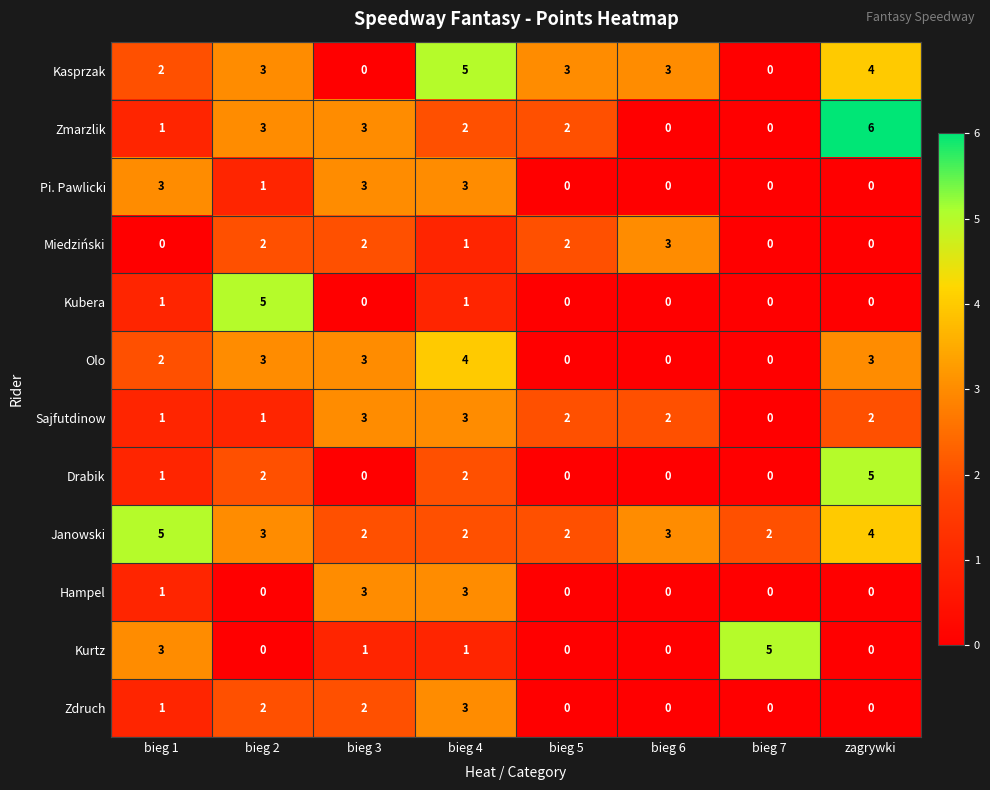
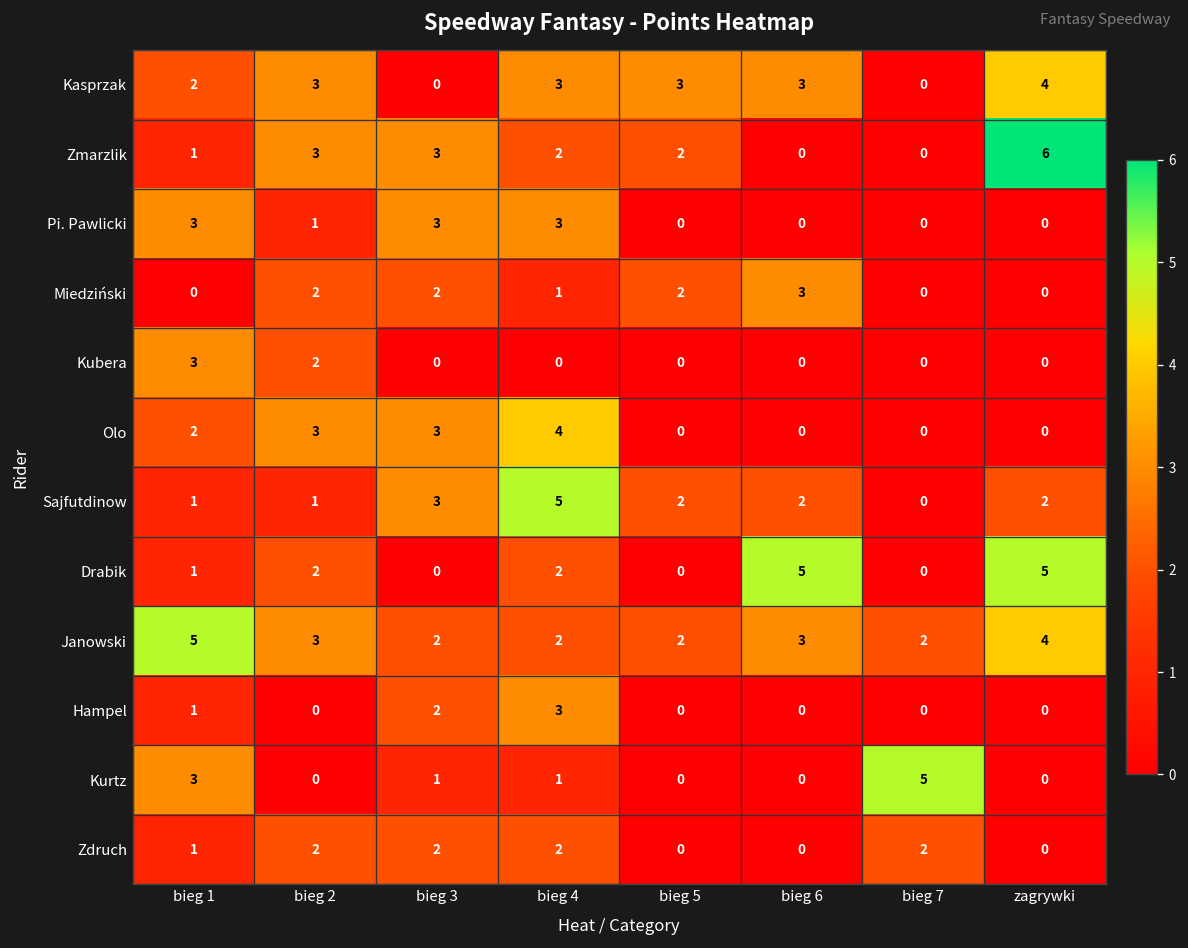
Kasprzak, bieg 4: 5 -> 3
Kubera, bieg 1: 1 -> 3
Kubera, bieg 2: 5 -> 2
Kubera, bieg 4: 1 -> 0
Olo, zagrywki: 3 -> 0
Sajfutdinow, bieg 4: 3 -> 5
Drabik, bieg 6: 0 -> 5
Hampel, bieg 3: 3 -> 2
Zdruch, bieg 4: 3 -> 2
Zdruch, bieg 7: 0 -> 2
